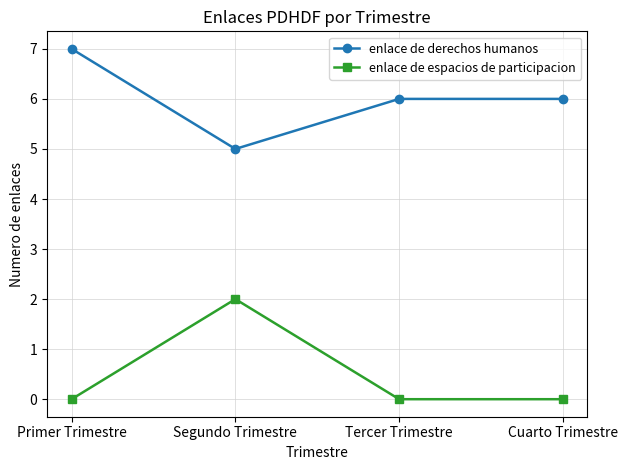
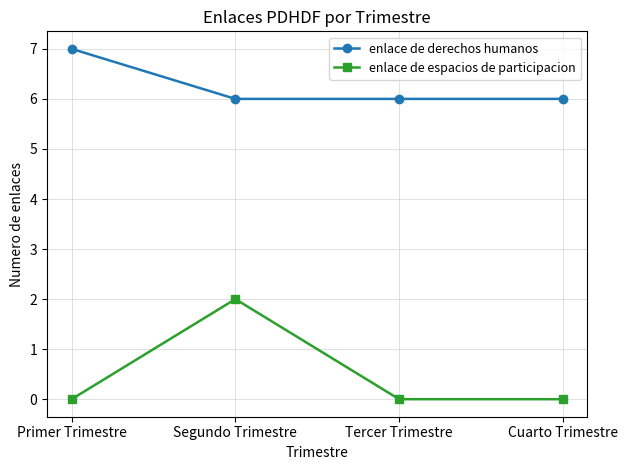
enlace de derechos humanos, Segundo Trimestre: 5 -> 6
